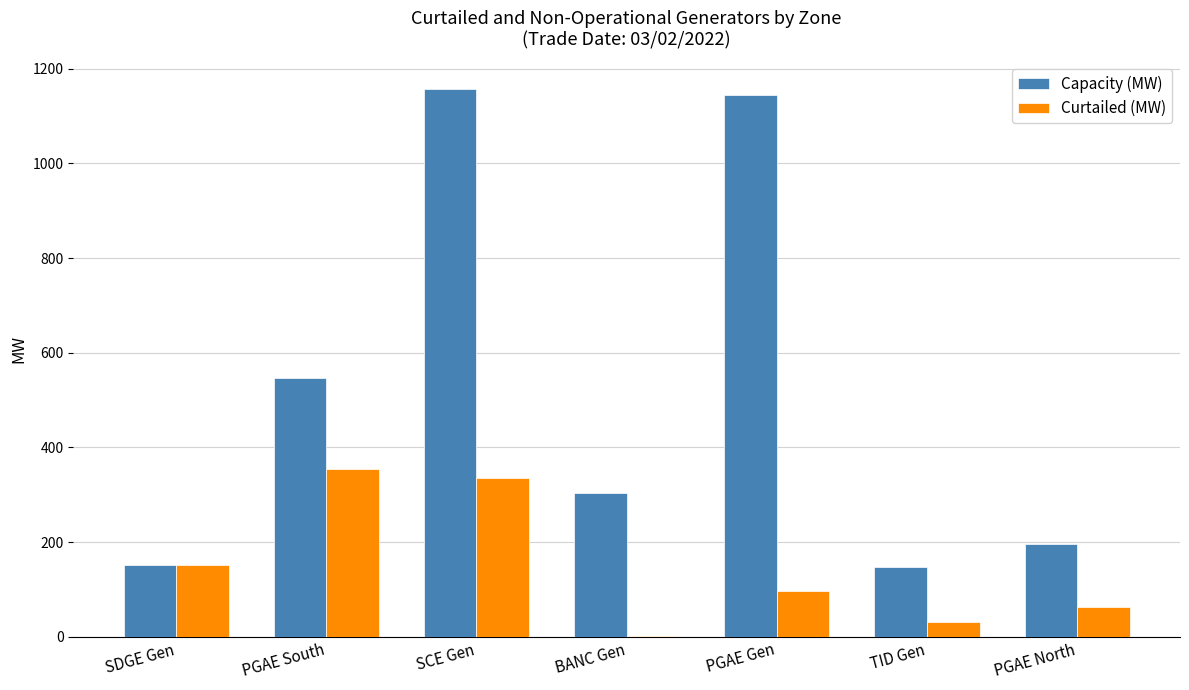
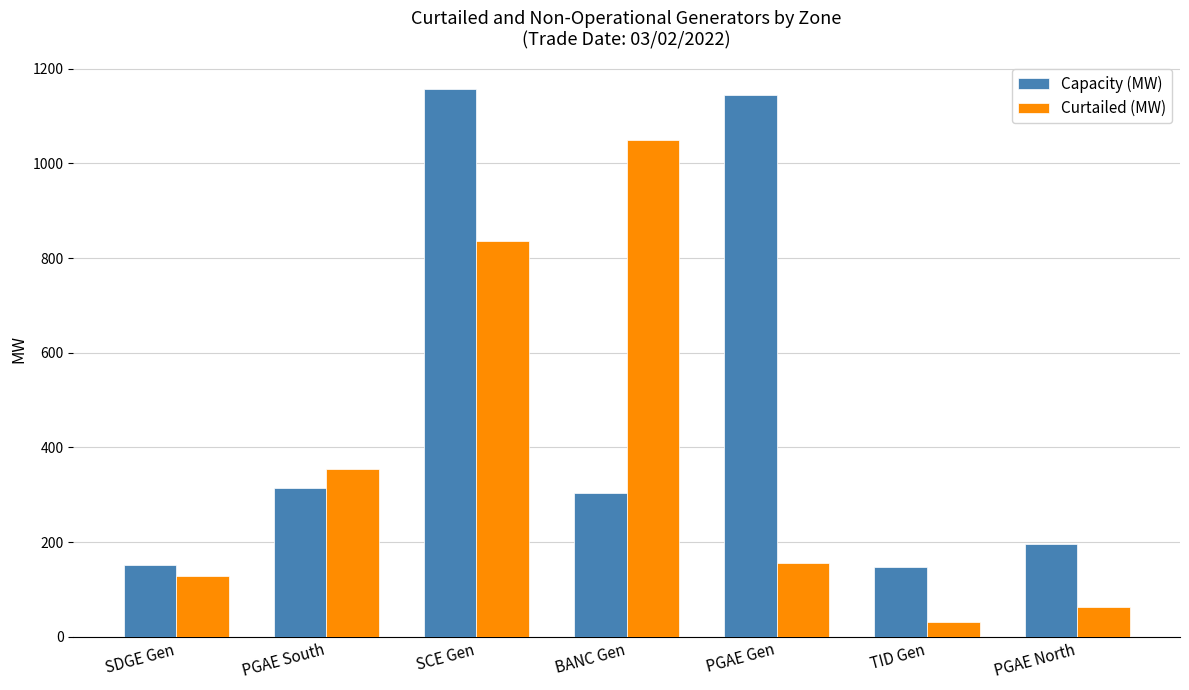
Curtailed (MW), SDGE Gen: 150 -> 130
Capacity (MW), PGAE South: 550 -> 310
Curtailed (MW), SCE Gen: 340 -> 830
Curtailed (MW), BANC Gen: 0 -> 1050
Curtailed (MW), PGAE Gen: 100 -> 160
